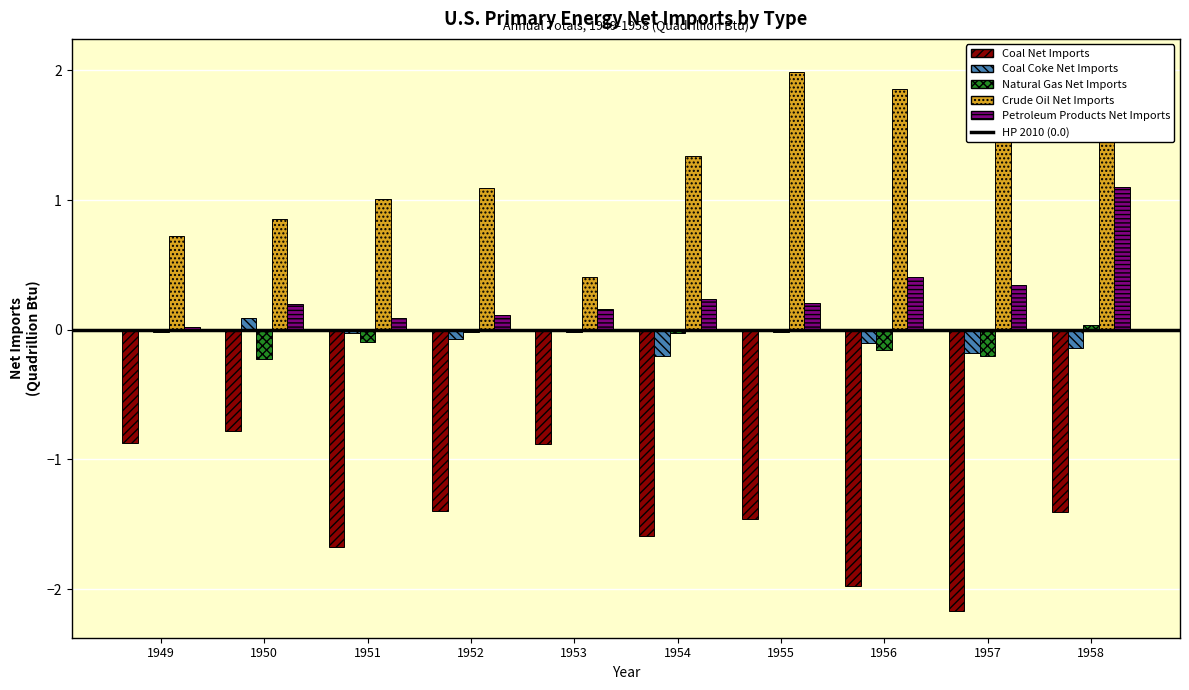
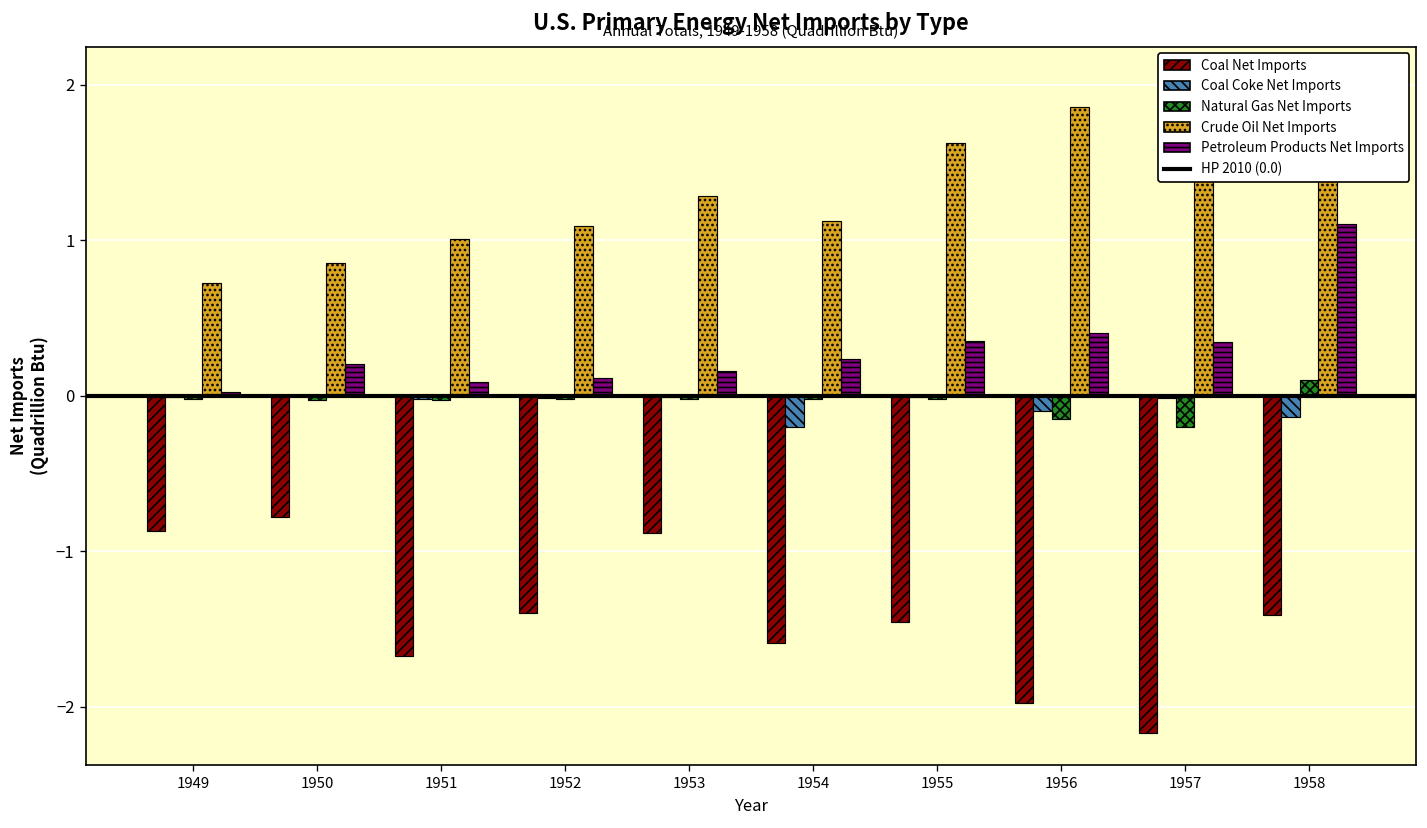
Coal Coke Net Imports, 1950: 0.09 -> 0.00
Natural Gas Net Imports, 1950: -0.23 -> -0.03
Natural Gas Net Imports, 1951: -0.09 -> -0.03
Coal Coke Net Imports, 1952: -0.07 -> -0.01
Crude Oil Net Imports, 1953: 0.41 -> 1.29
Crude Oil Net Imports, 1954: 1.34 -> 1.13
Crude Oil Net Imports, 1955: 1.99 -> 1.62
Petroleum Products Net Imports, 1955: 0.20 -> 0.35
Coal Coke Net Imports, 1957: -0.18 -> -0.02
Natural Gas Net Imports, 1958: 0.04 -> 0.10
